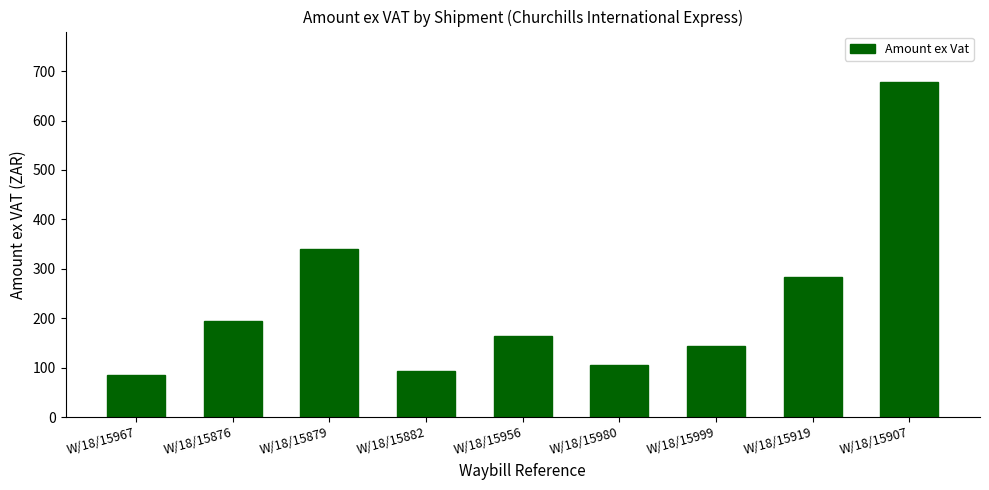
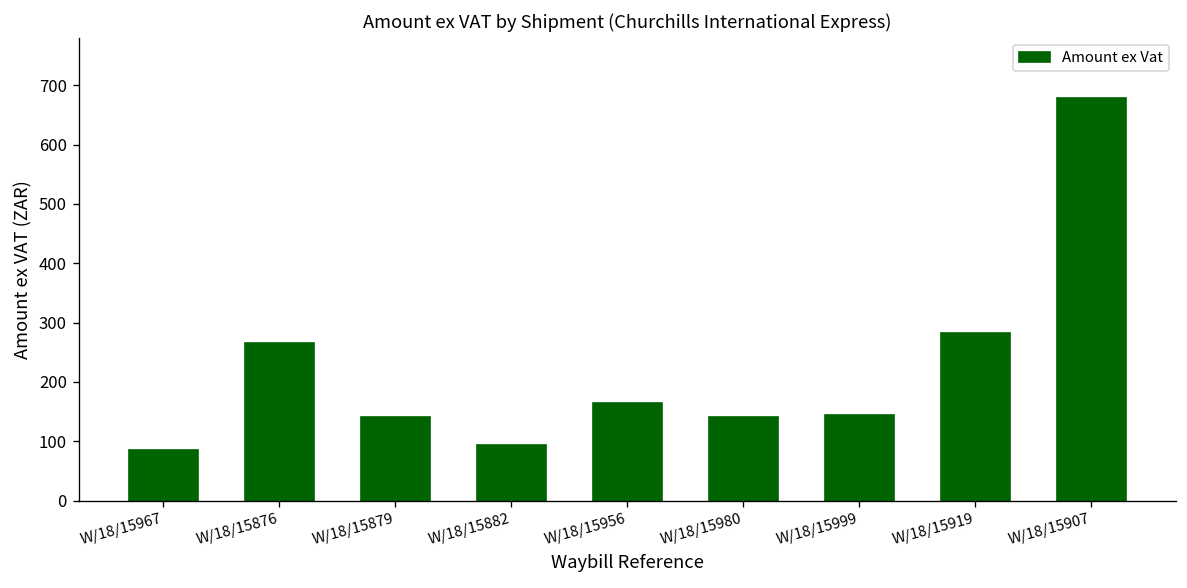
W/18/15876: 190 -> 270
W/18/15879: 340 -> 140
W/18/15980: 110 -> 140
